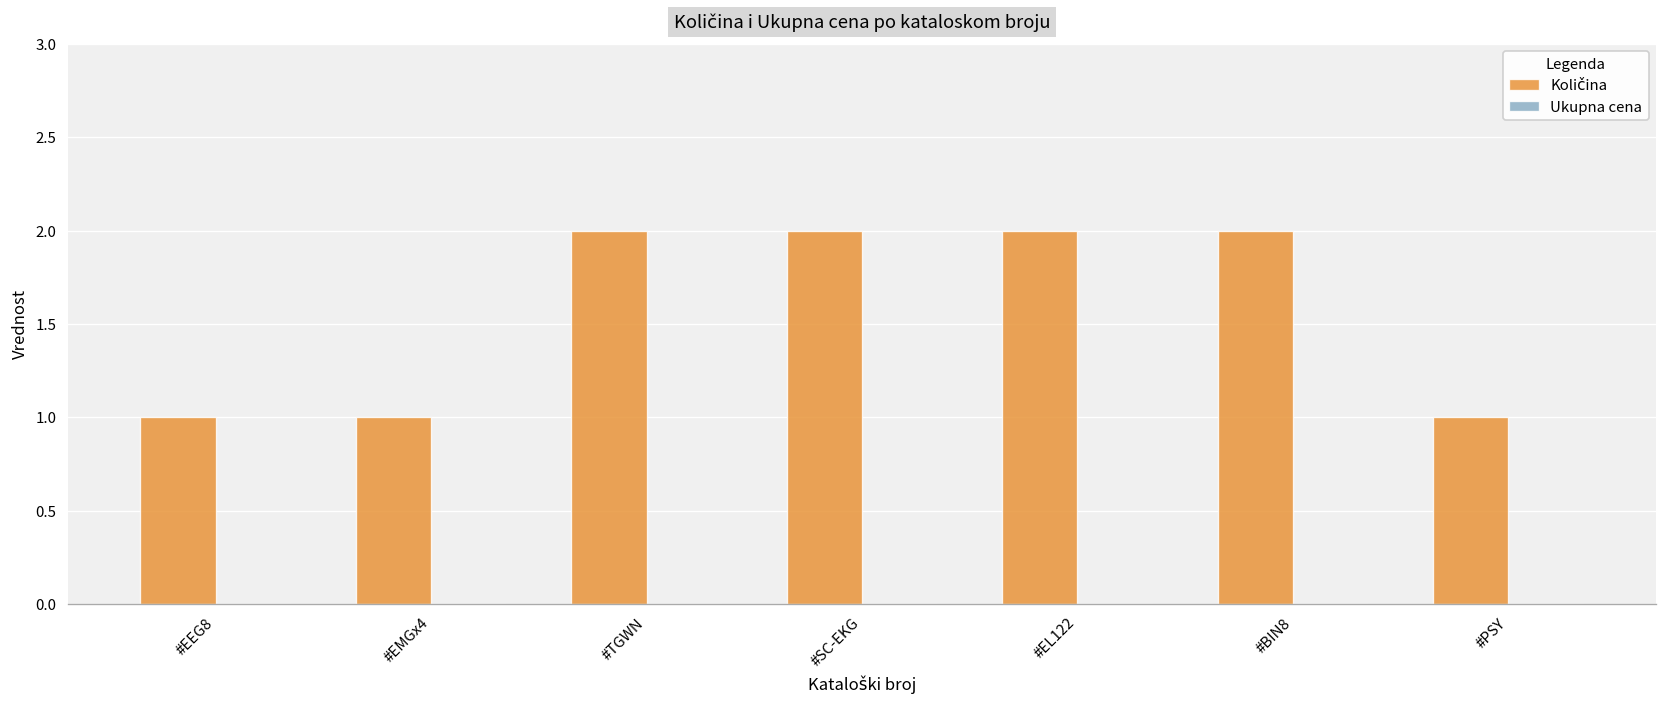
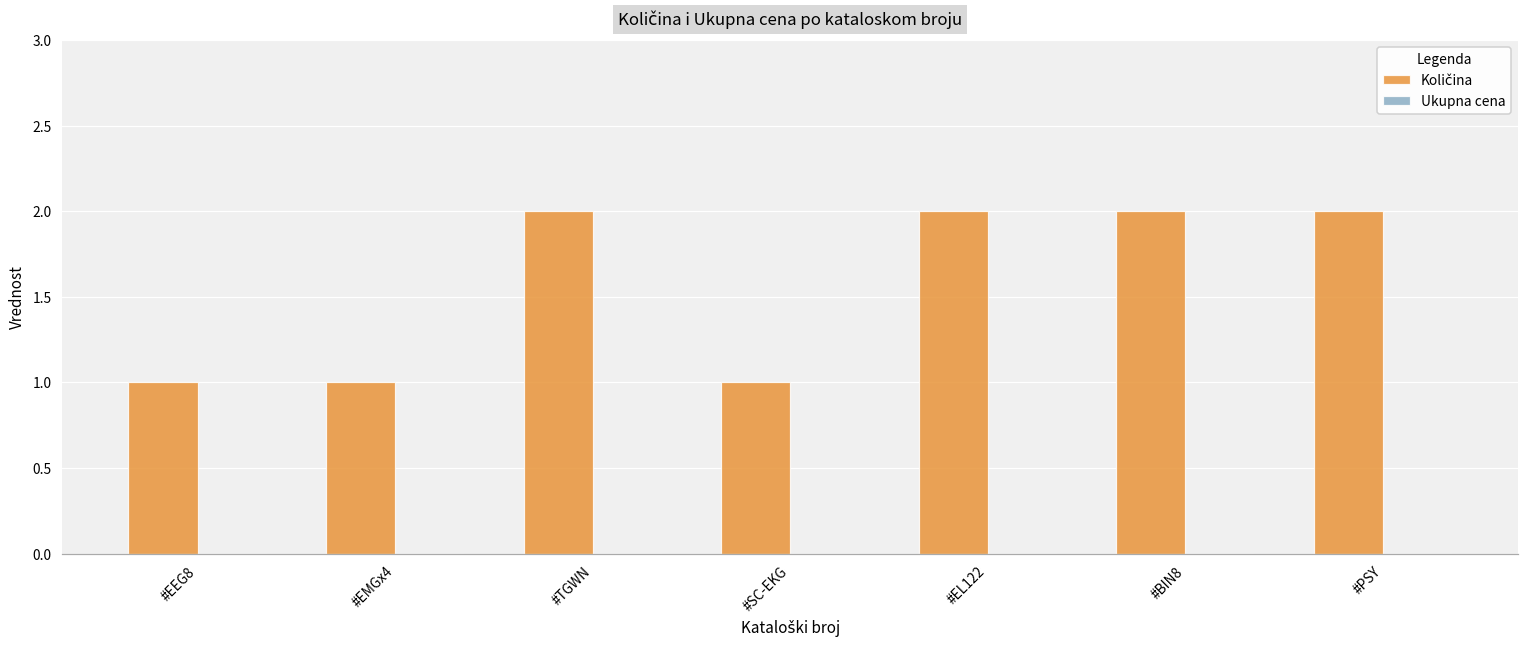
Količina, #SC-EKG: 2 -> 1
Količina, #PSY: 1 -> 2
